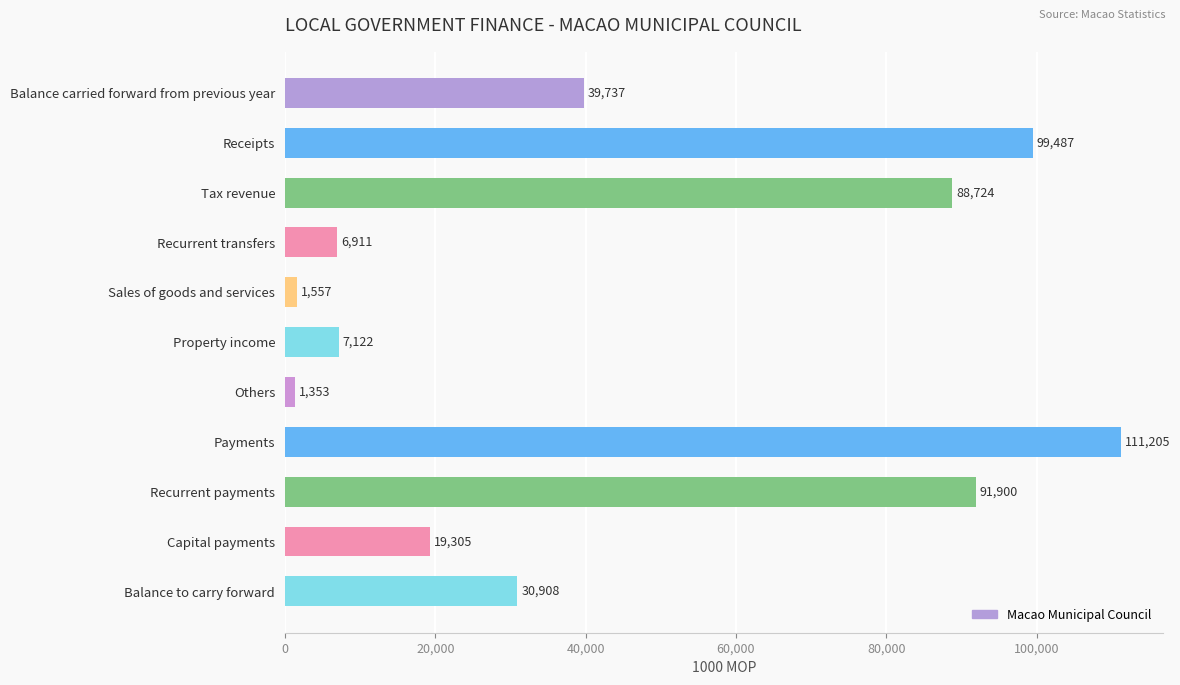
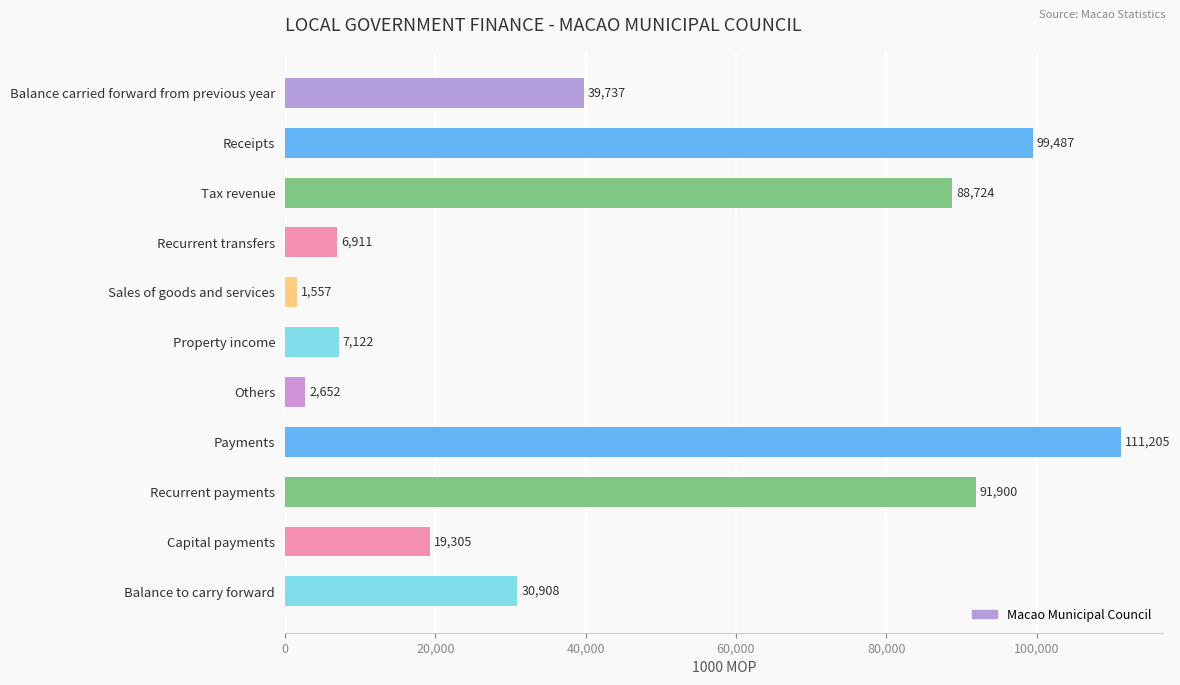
Others: 1,353 -> 2,652
